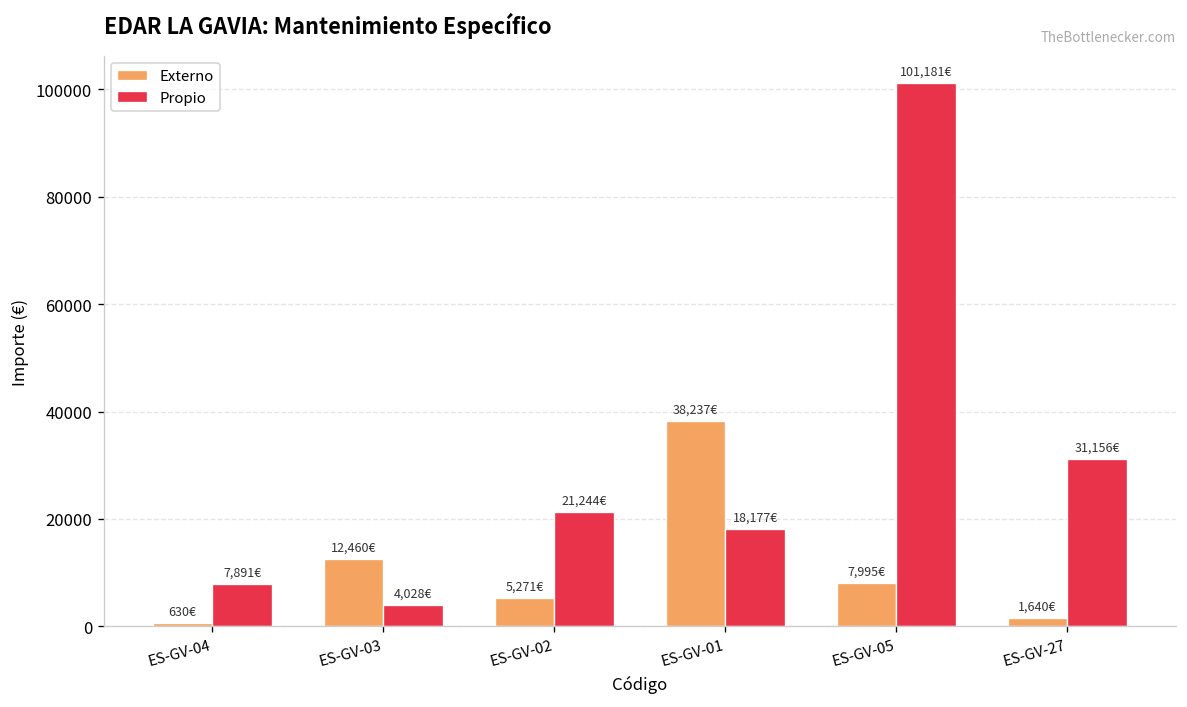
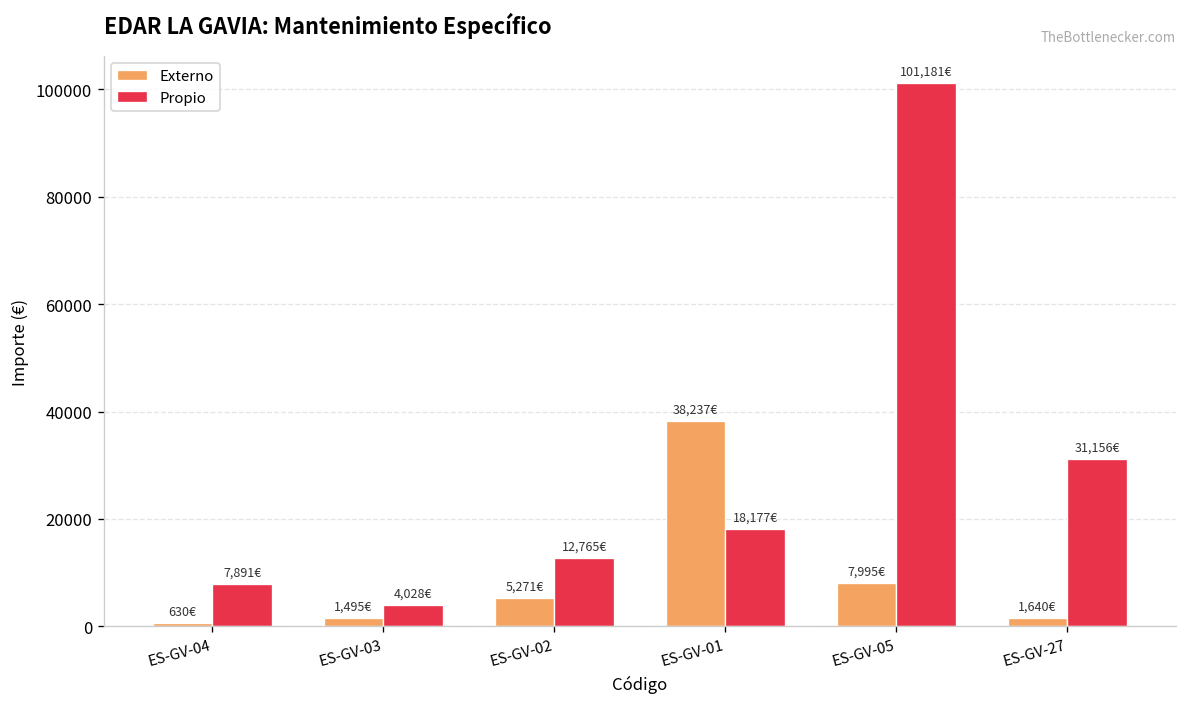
Externo, ES-GV-03: 12,460€ -> 1,495€
Propio, ES-GV-02: 21,244€ -> 12,765€
